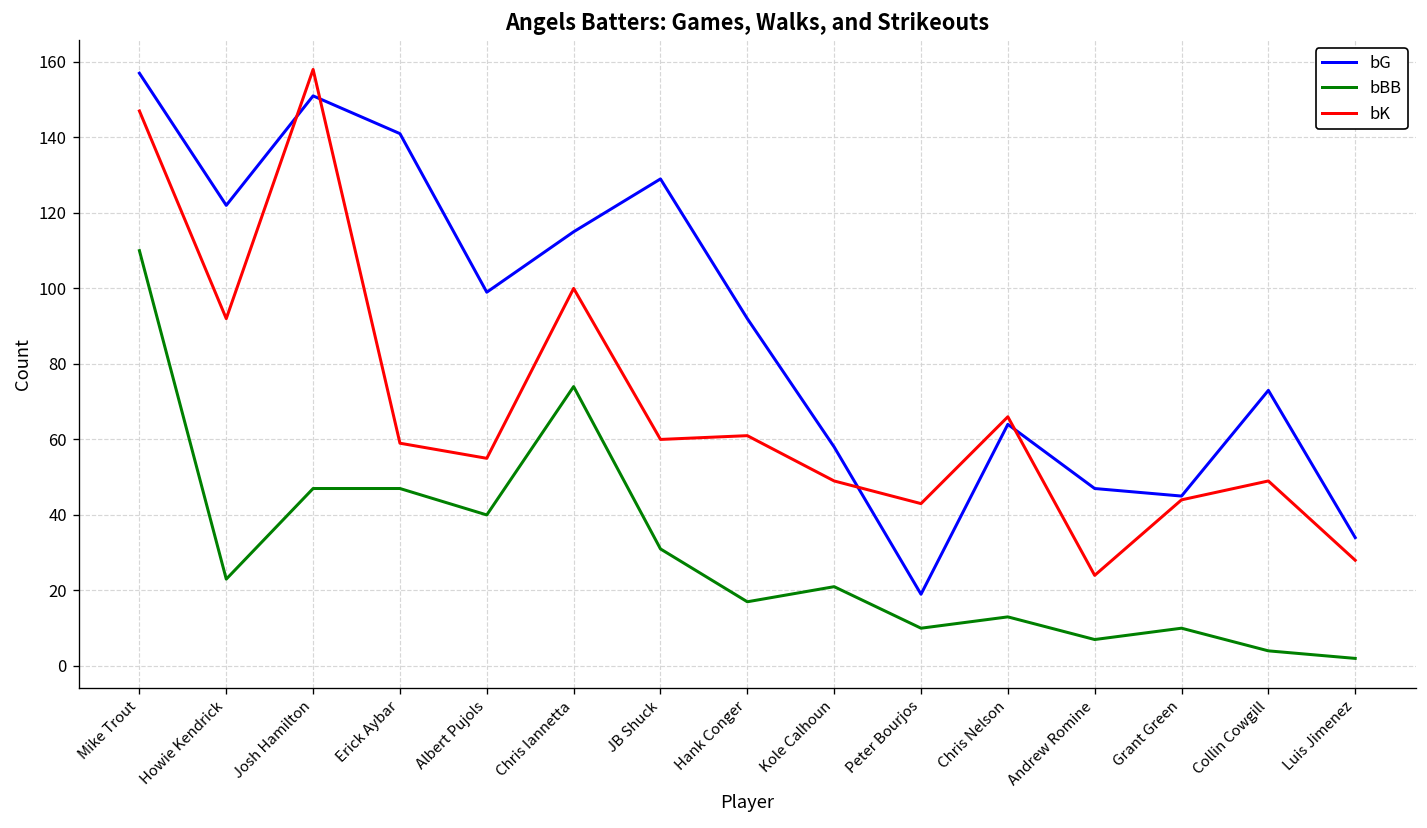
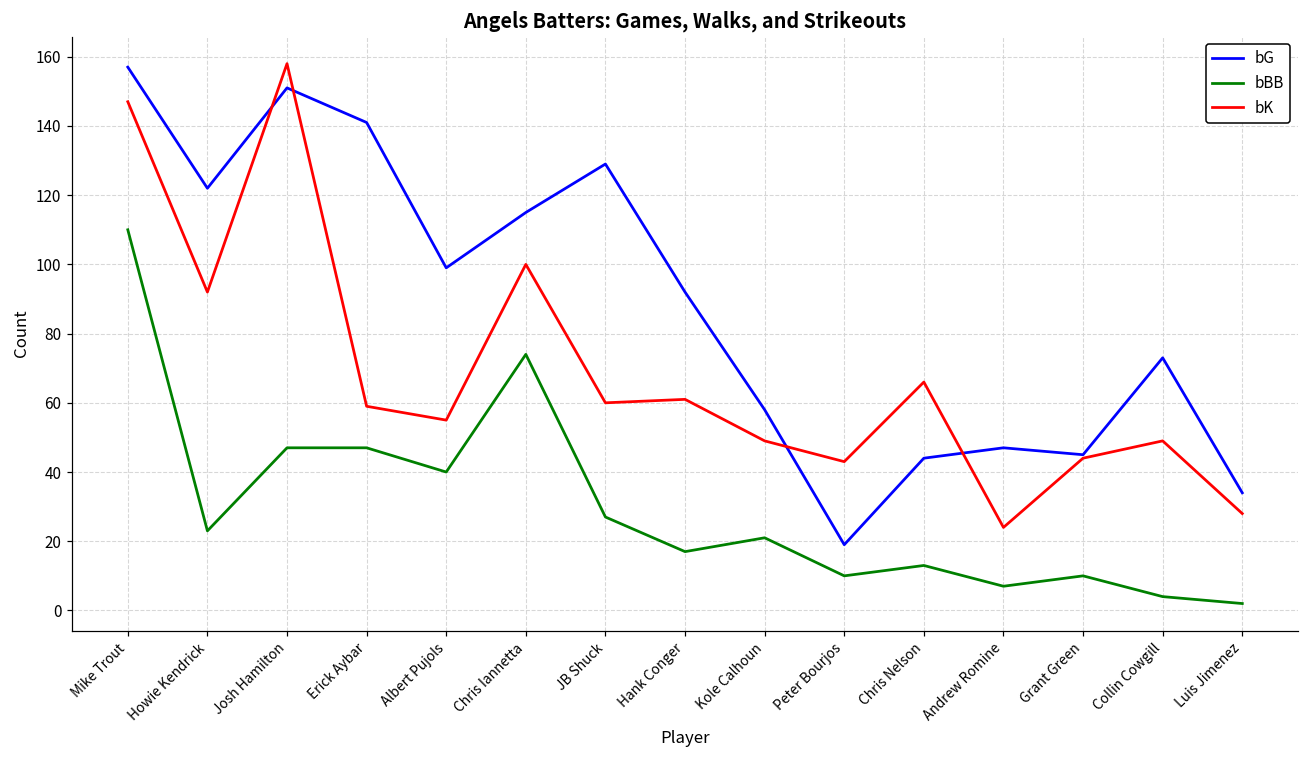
bBB, JB Shuck: 31 -> 27
bG, Chris Nelson: 64 -> 44
